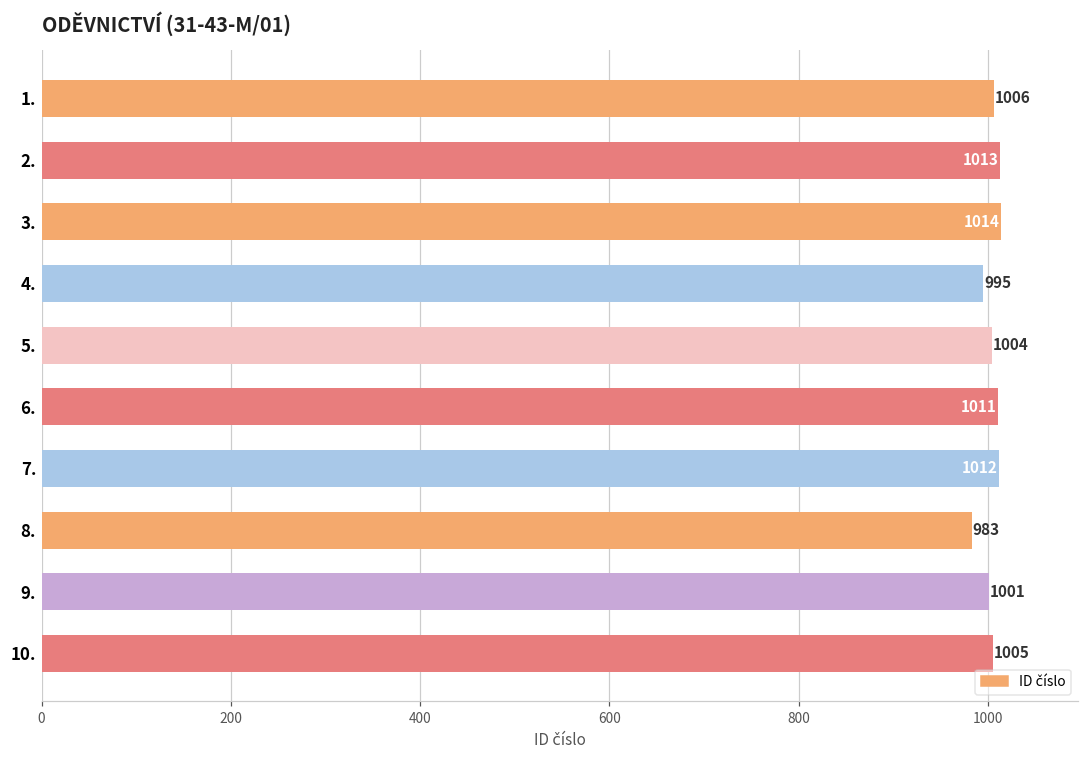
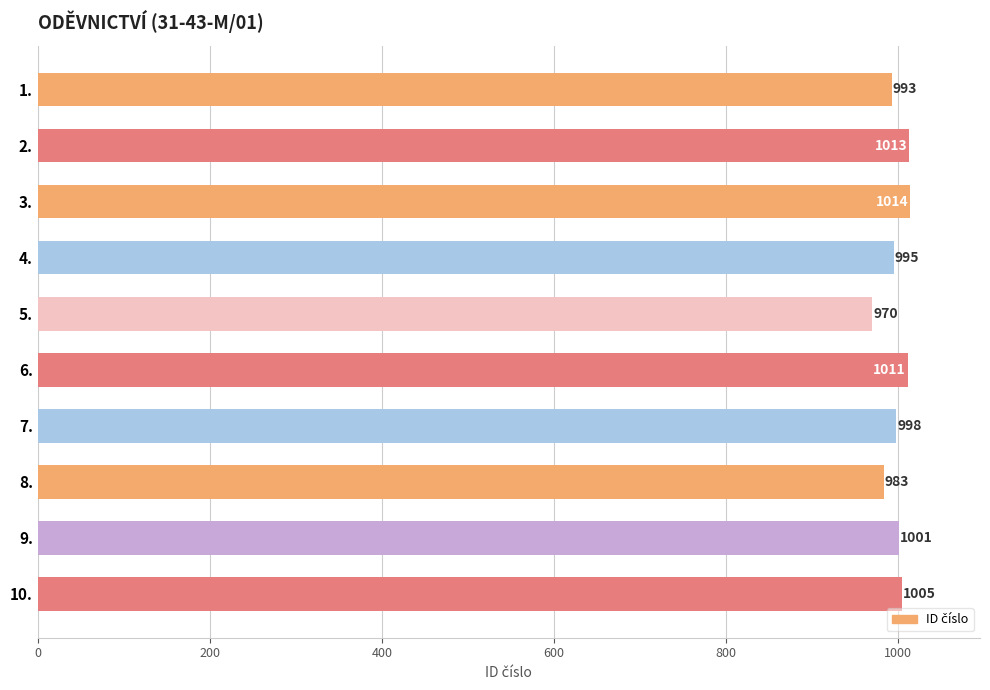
1.: 1006 -> 993
5.: 1004 -> 970
7.: 1012 -> 998
